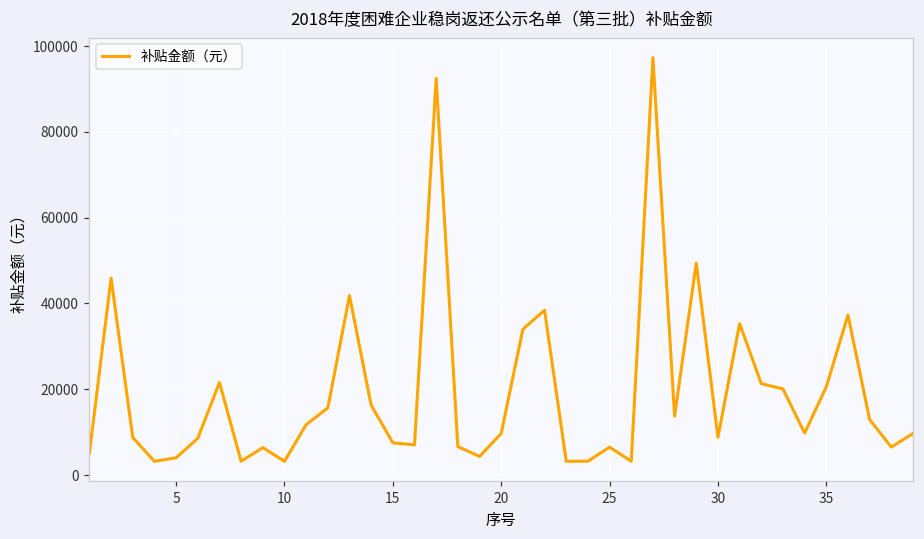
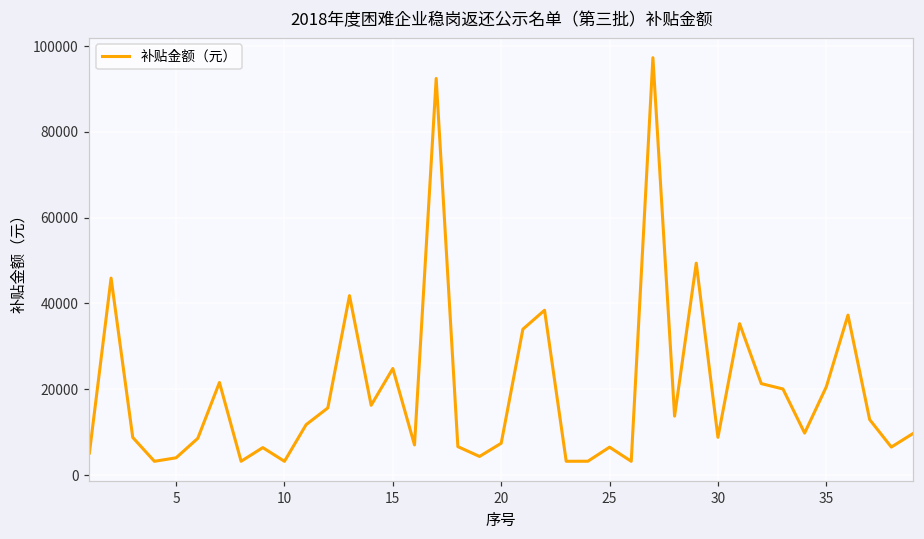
15: 8000 -> 25000
20: 10000 -> 7000
